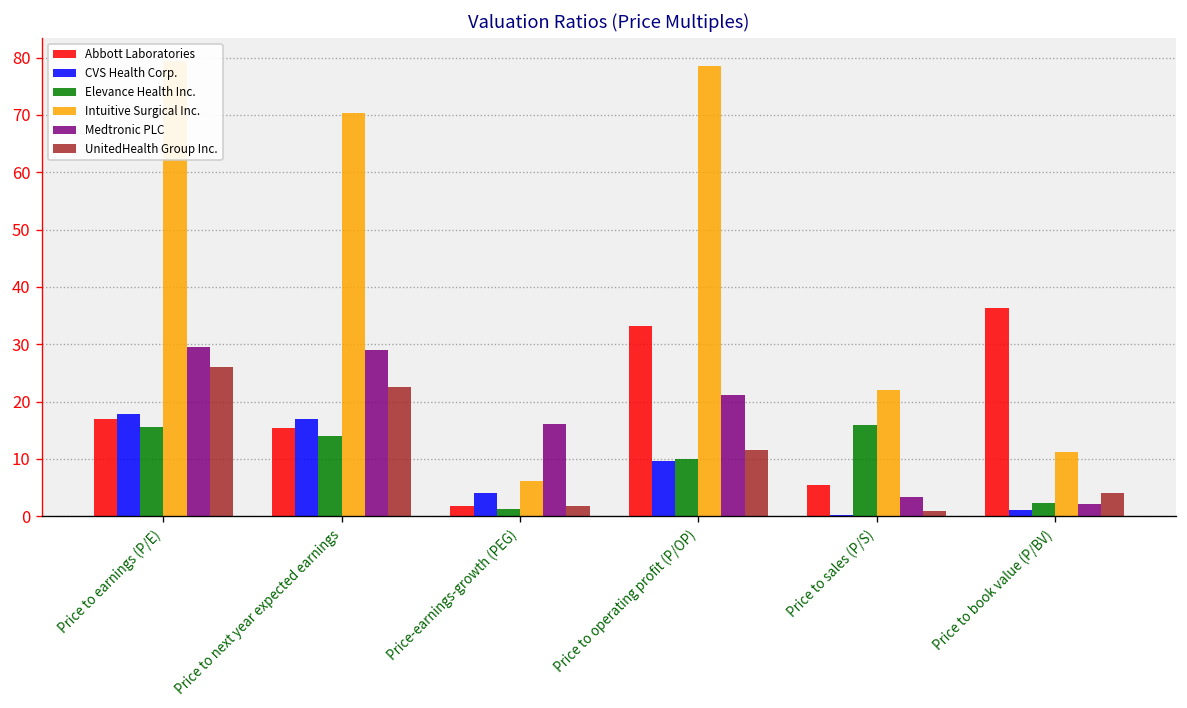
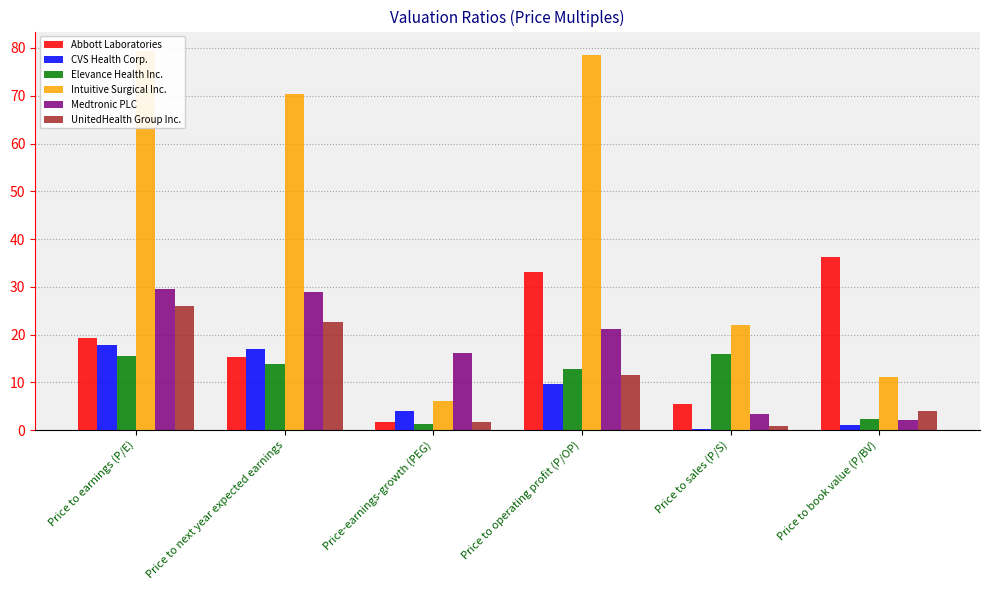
Abbott Laboratories, Price to earnings (P/E): 17 -> 19
Elevance Health Inc., Price to operating profit (P/OP): 10 -> 13
